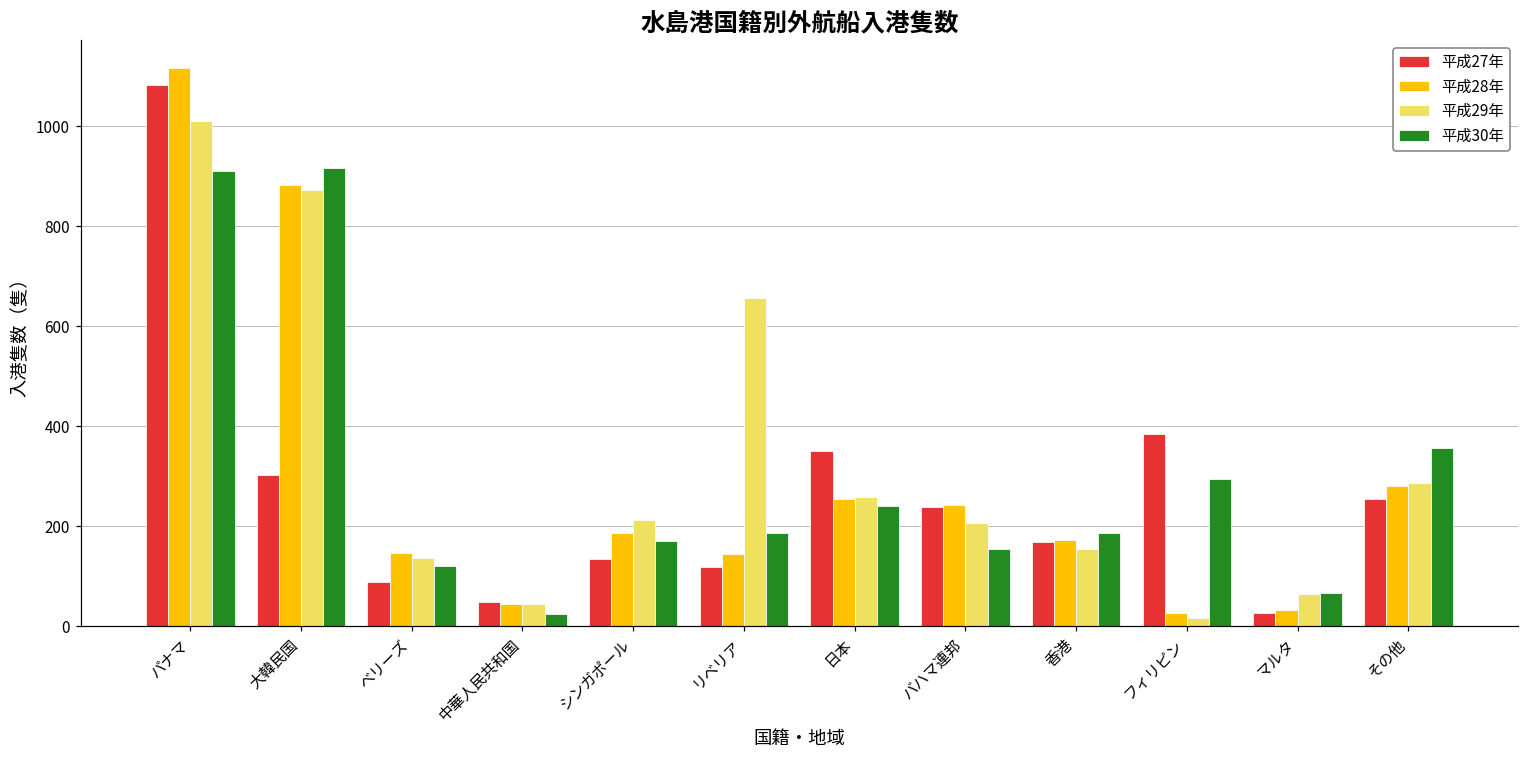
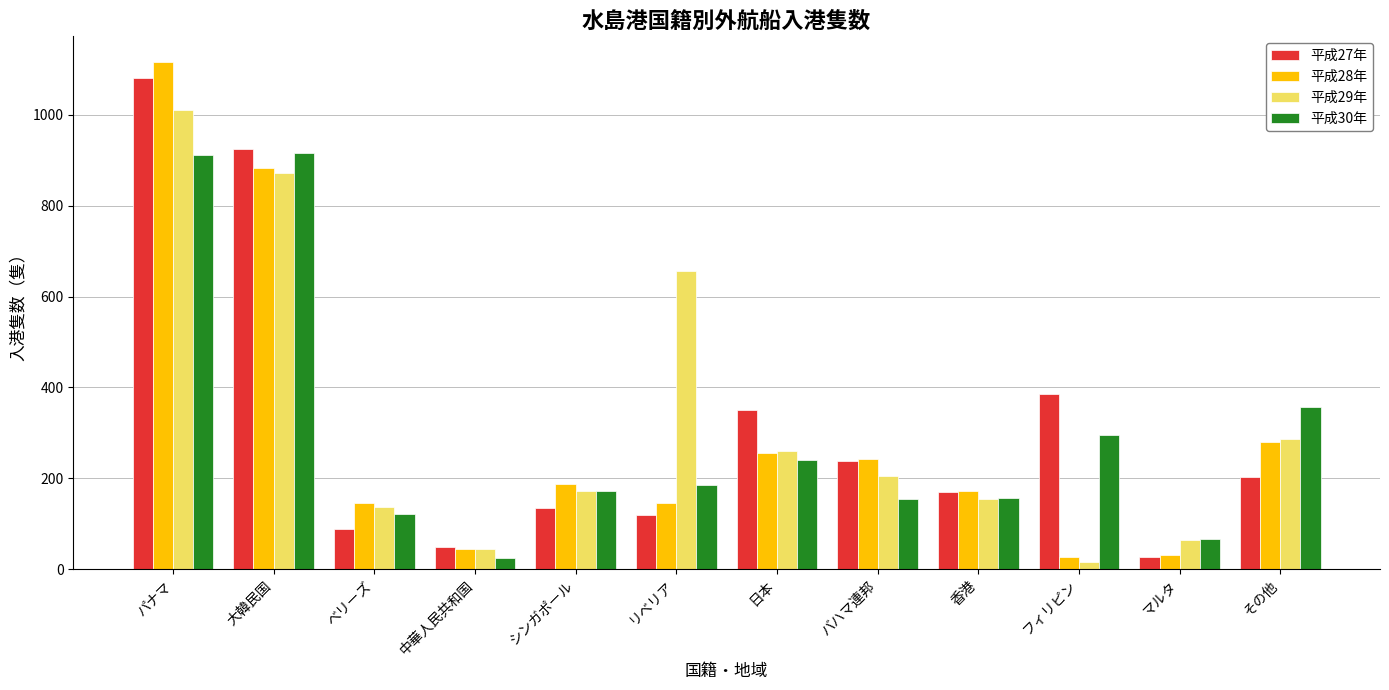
平成27年, 大韓民国: 300 -> 920
平成29年, シンガポール: 210 -> 170
平成30年, 香港: 190 -> 160
平成27年, その他: 260 -> 200
